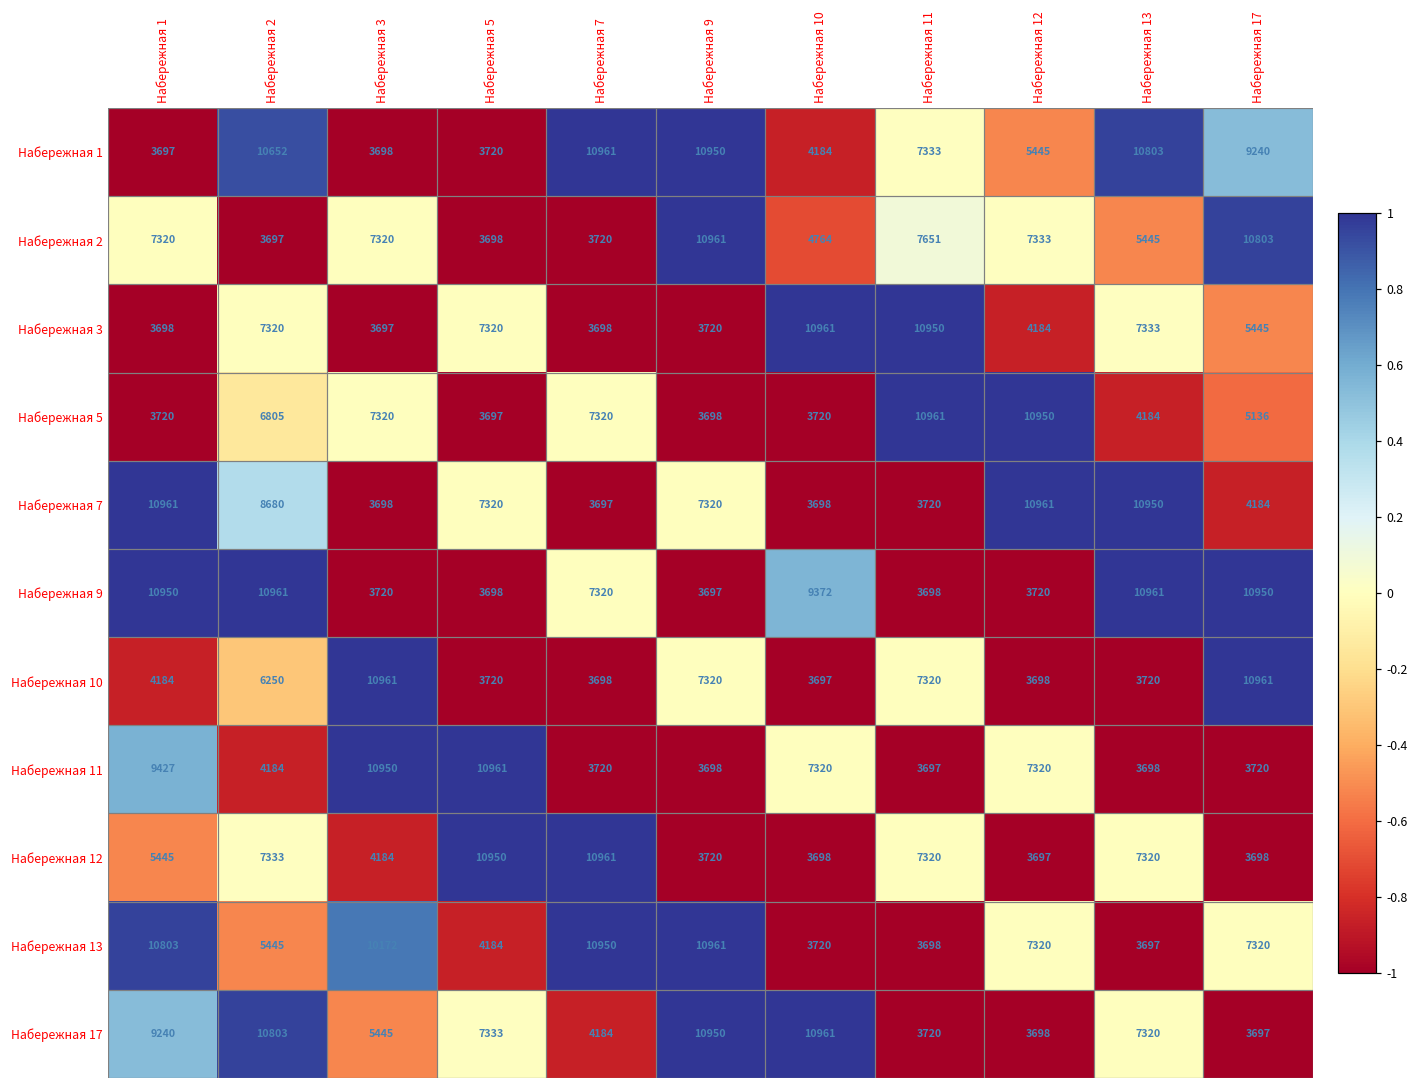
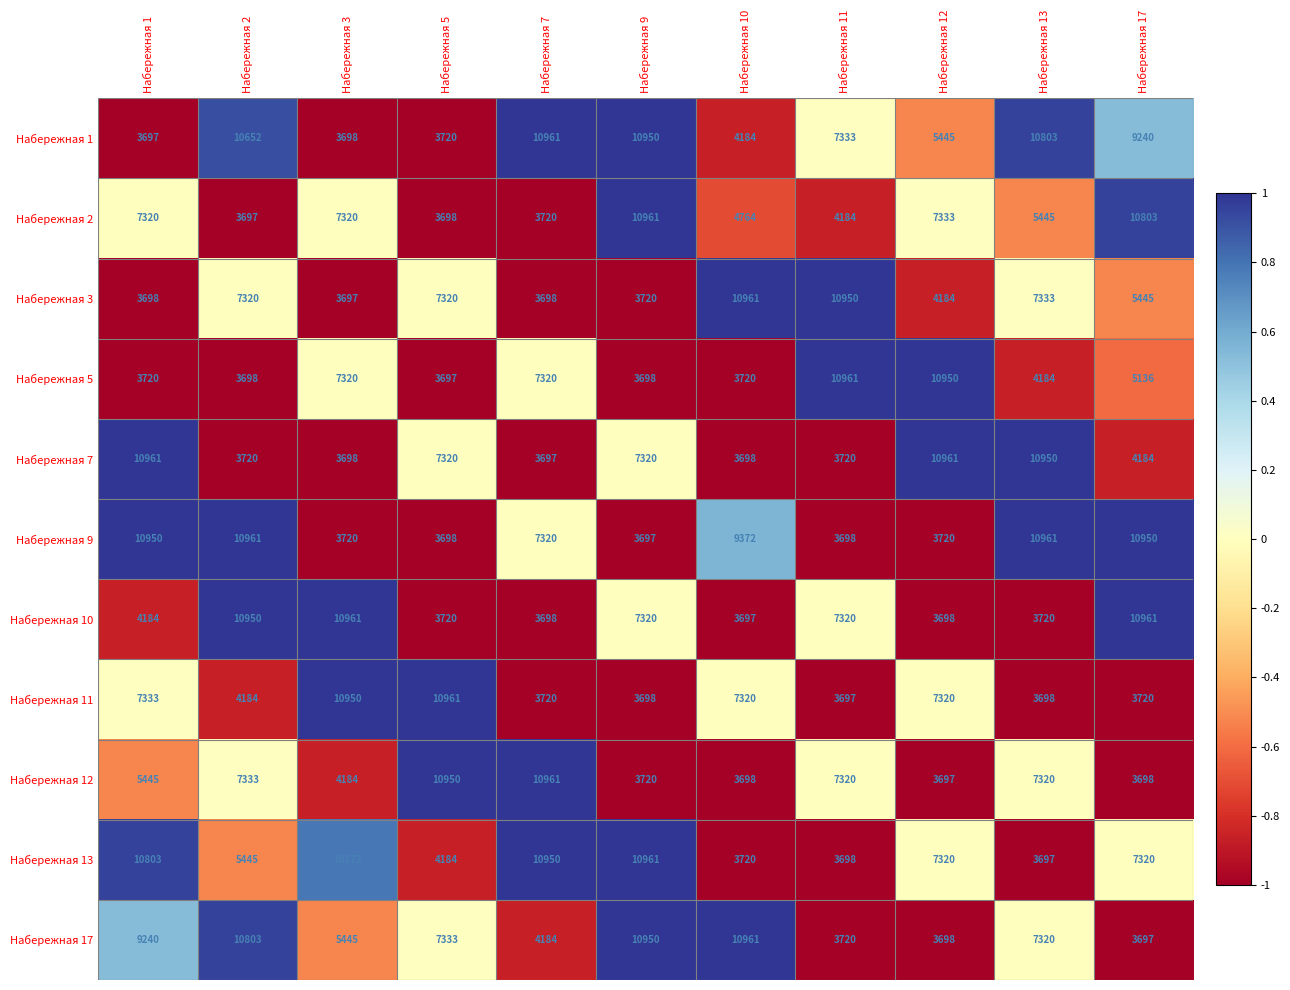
Набережная 2, Набережная 11: 7651 -> 4184
Набережная 5, Набережная 2: 6805 -> 3698
Набережная 7, Набережная 2: 8680 -> 3720
Набережная 10, Набережная 2: 6250 -> 10950
Набережная 11, Набережная 1: 9427 -> 7333
